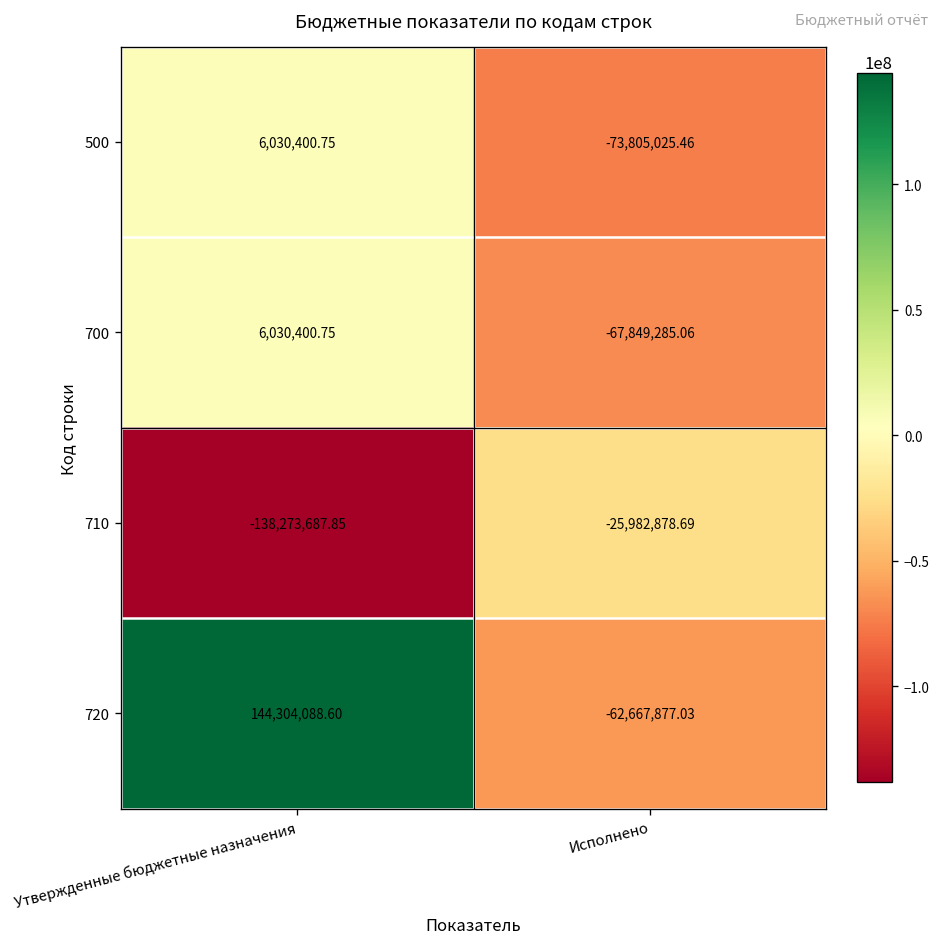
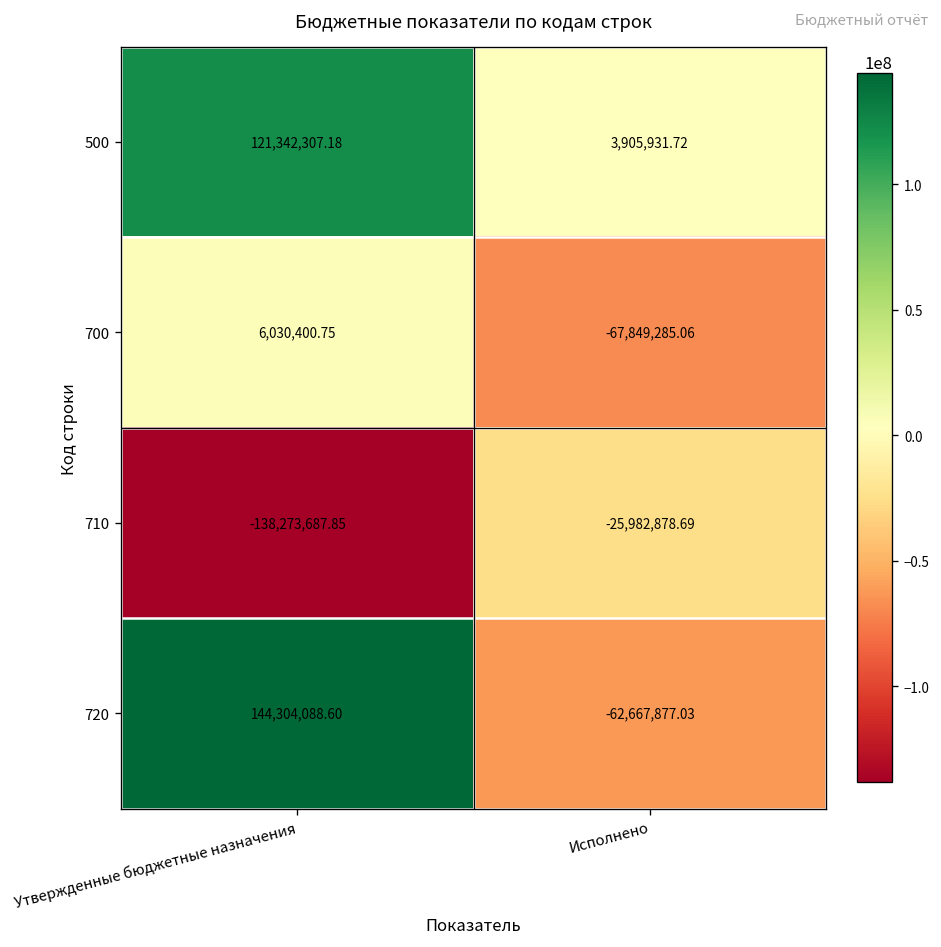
500, Утвержденные бюджетные назначения: 6,030,400.75 -> 121,342,307.18
500, Исполнено: -73,805,025.46 -> 3,905,931.72
